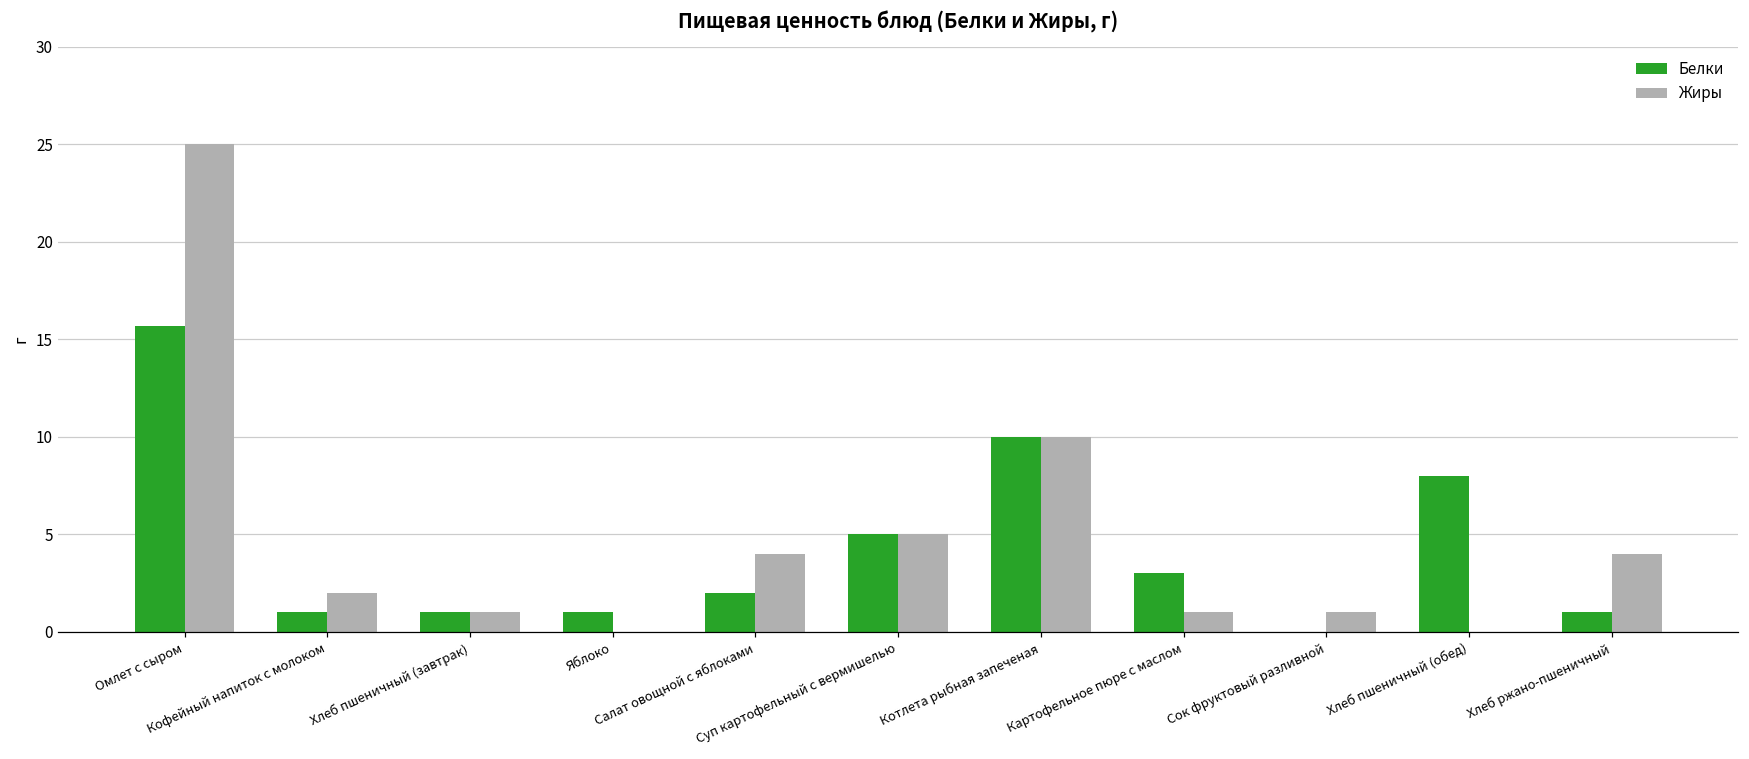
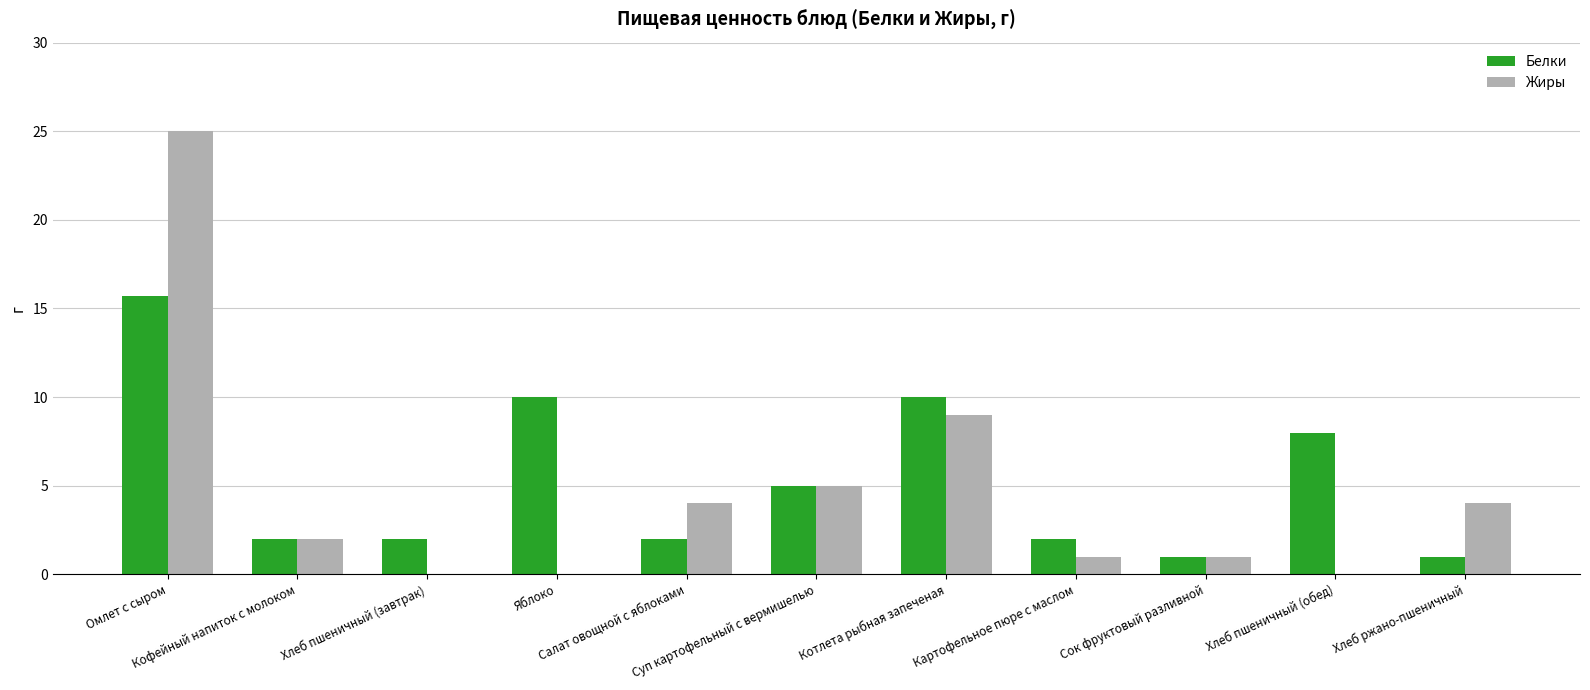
Белки, Кофейный напиток с молоком: 1 -> 2
Белки, Хлеб пшеничный (завтрак): 1 -> 2
Жиры, Хлеб пшеничный (завтрак): 1 -> 0
Белки, Яблоко: 1 -> 10
Жиры, Котлета рыбная запеченая: 10 -> 9
Белки, Картофельное пюре с маслом: 3 -> 2
Белки, Сок фруктовый разливной: 0 -> 1
